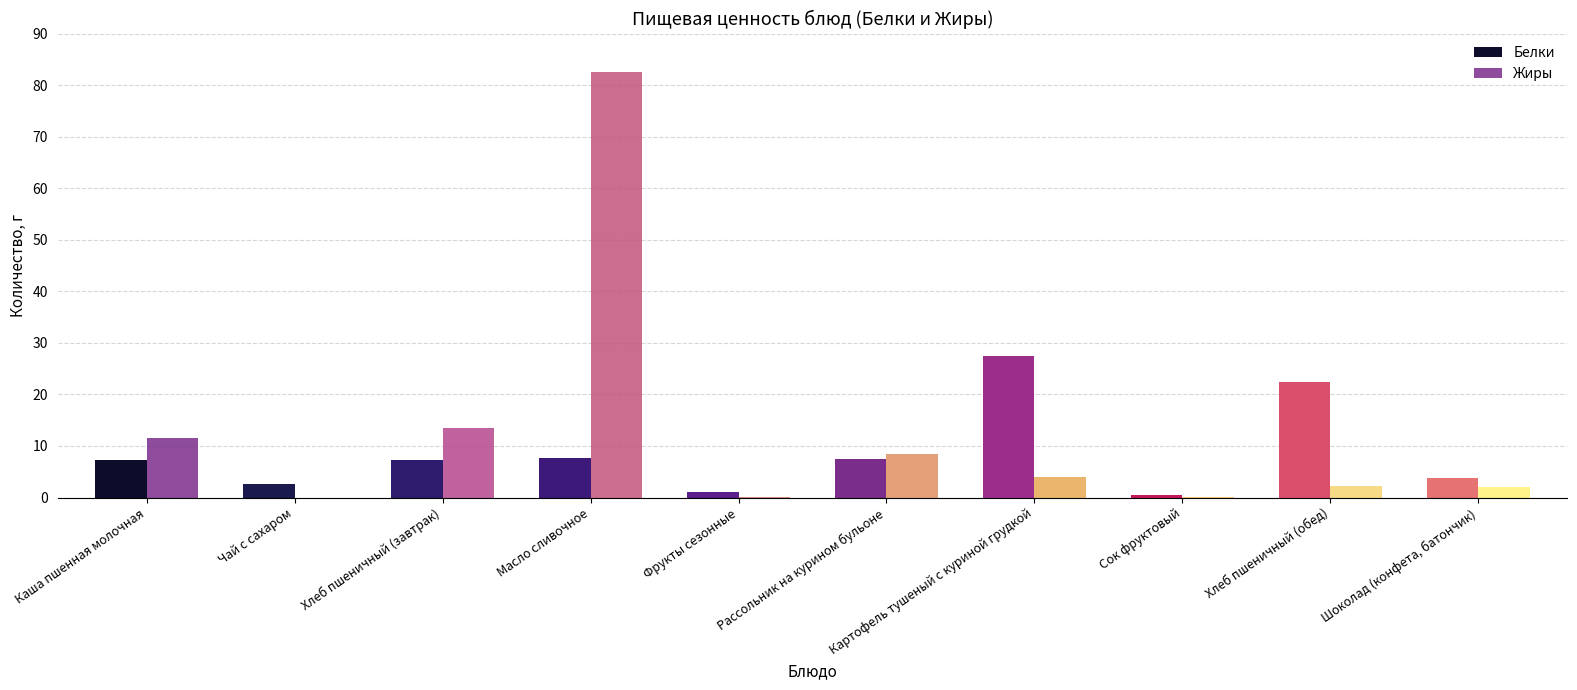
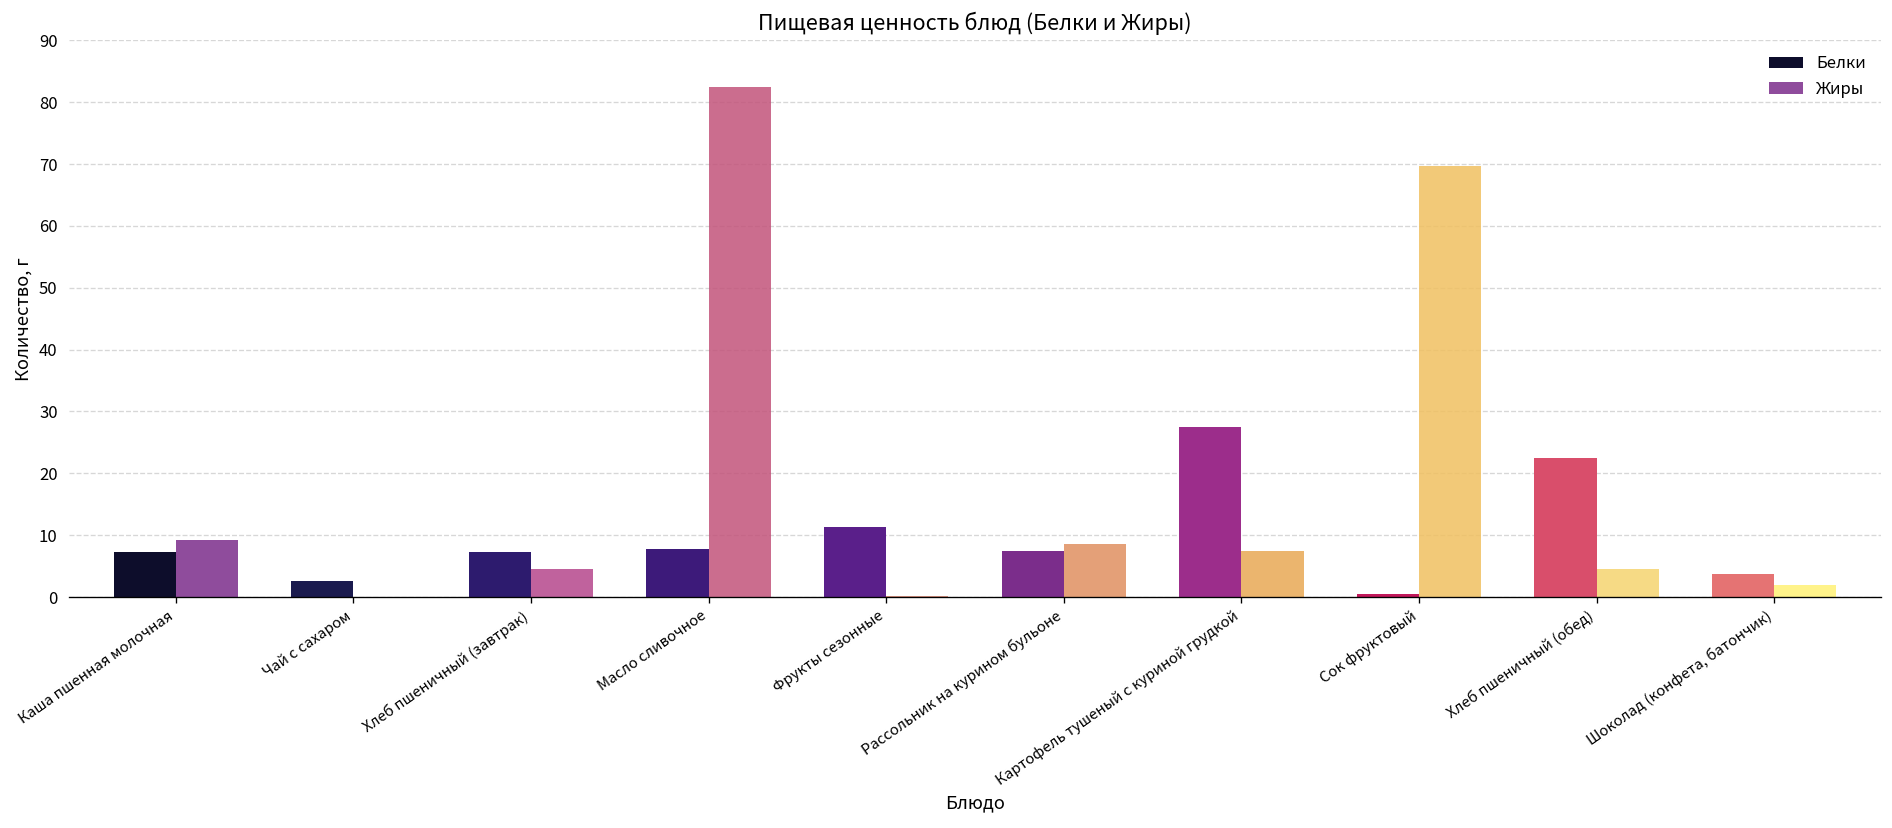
Жиры, Каша пшенная молочная: 12 -> 9
Жиры, Хлеб пшеничный (завтрак): 13 -> 5
Белки, Фрукты сезонные: 1 -> 11
Жиры, Картофель тушеный с куриной грудкой: 4 -> 7
Жиры, Сок фруктовый: 0 -> 70
Жиры, Хлеб пшеничный (обед): 2 -> 5
